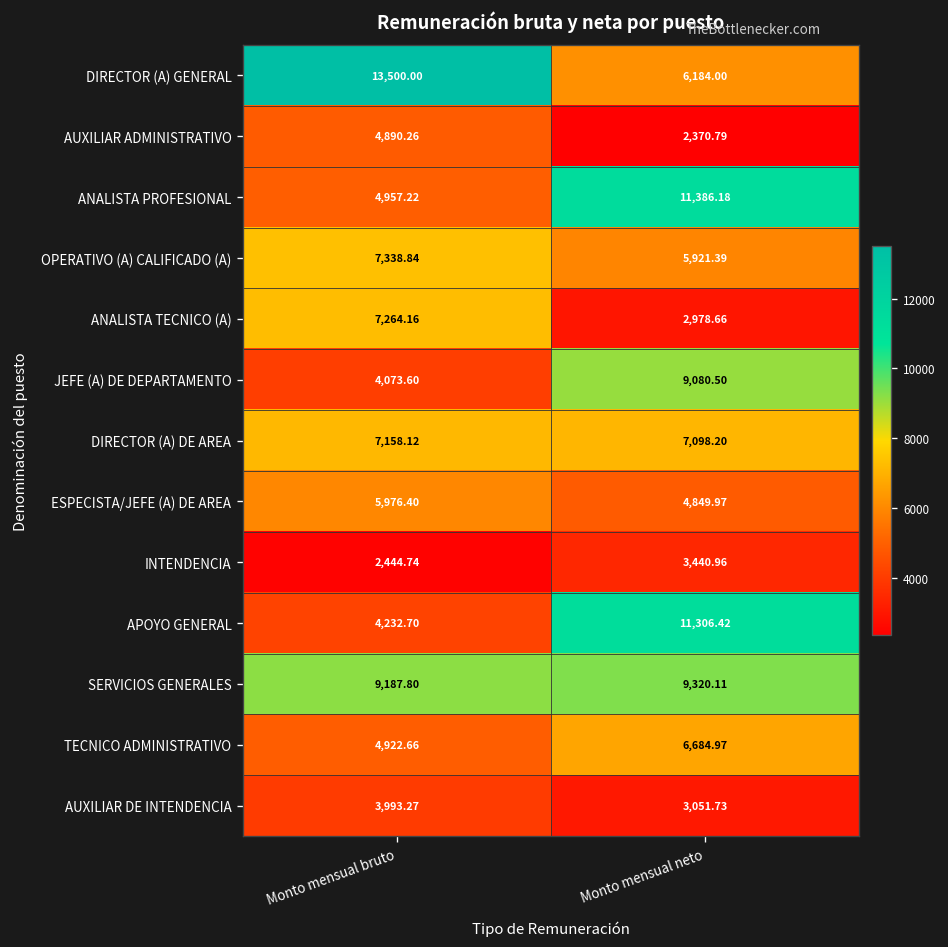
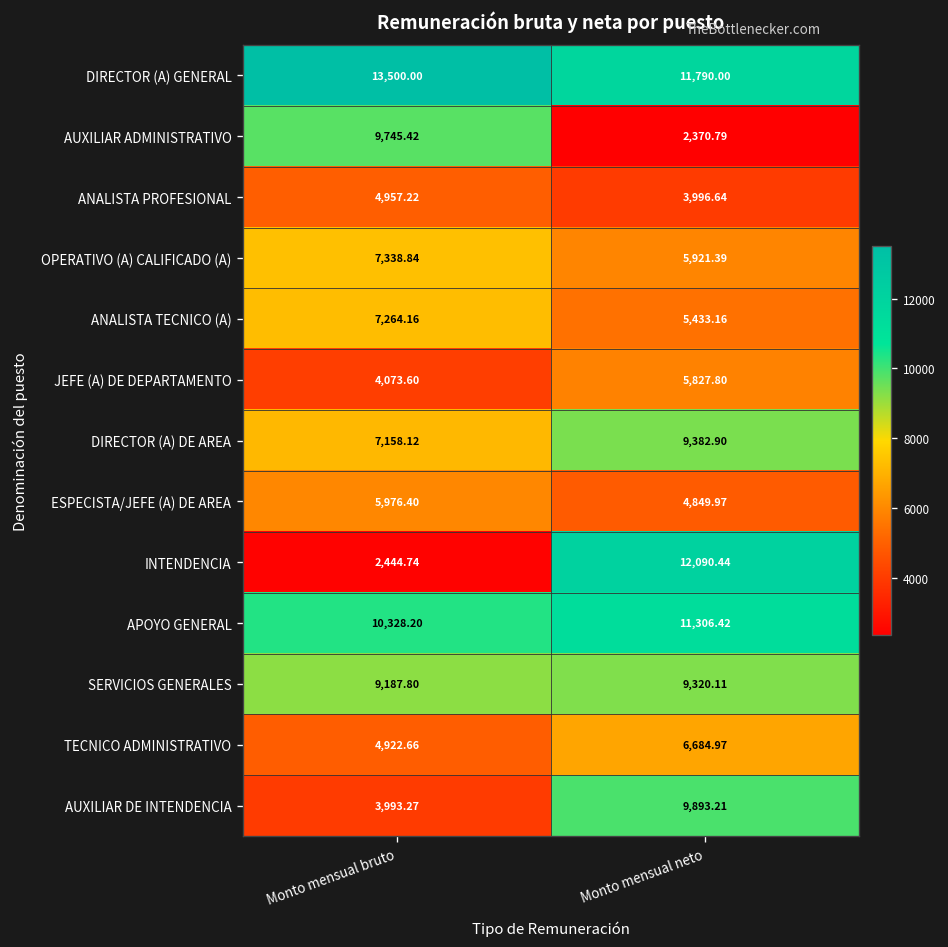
DIRECTOR (A) GENERAL, Monto mensual neto: 6,184.00 -> 11,790.00
AUXILIAR ADMINISTRATIVO, Monto mensual bruto: 4,890.26 -> 9,745.42
ANALISTA PROFESIONAL, Monto mensual neto: 11,386.18 -> 3,996.64
ANALISTA TECNICO (A), Monto mensual neto: 2,978.66 -> 5,433.16
JEFE (A) DE DEPARTAMENTO, Monto mensual neto: 9,080.50 -> 5,827.80
DIRECTOR (A) DE AREA, Monto mensual neto: 7,098.20 -> 9,382.90
INTENDENCIA, Monto mensual neto: 3,440.96 -> 12,090.44
APOYO GENERAL, Monto mensual bruto: 4,232.70 -> 10,328.20
AUXILIAR DE INTENDENCIA, Monto mensual neto: 3,051.73 -> 9,893.21
